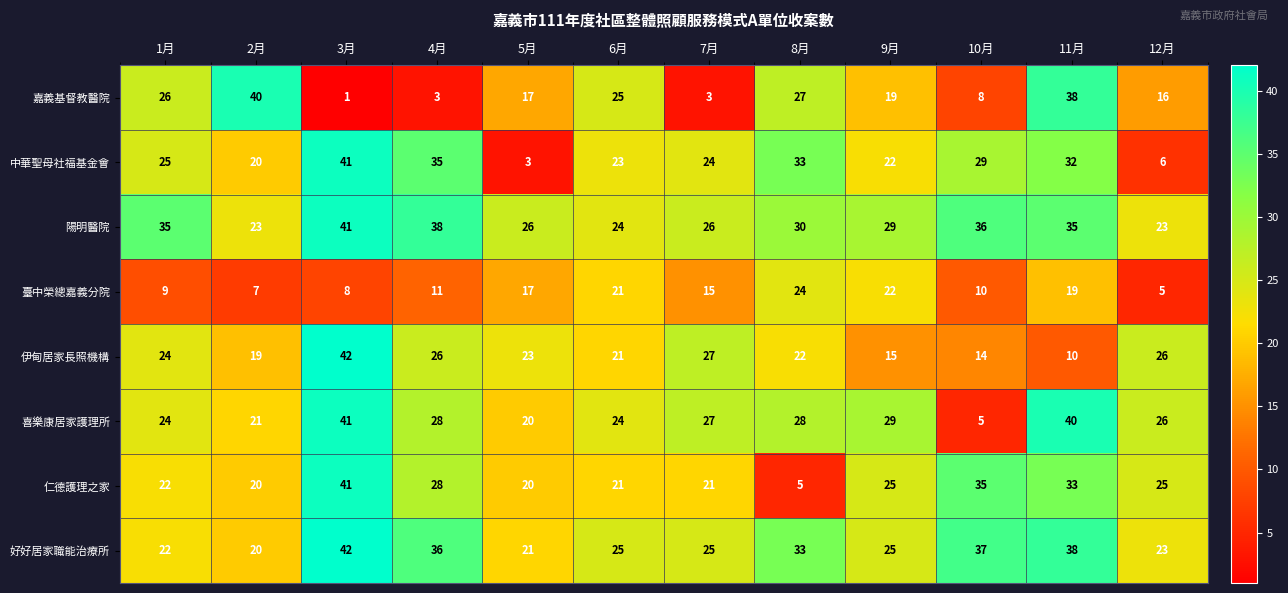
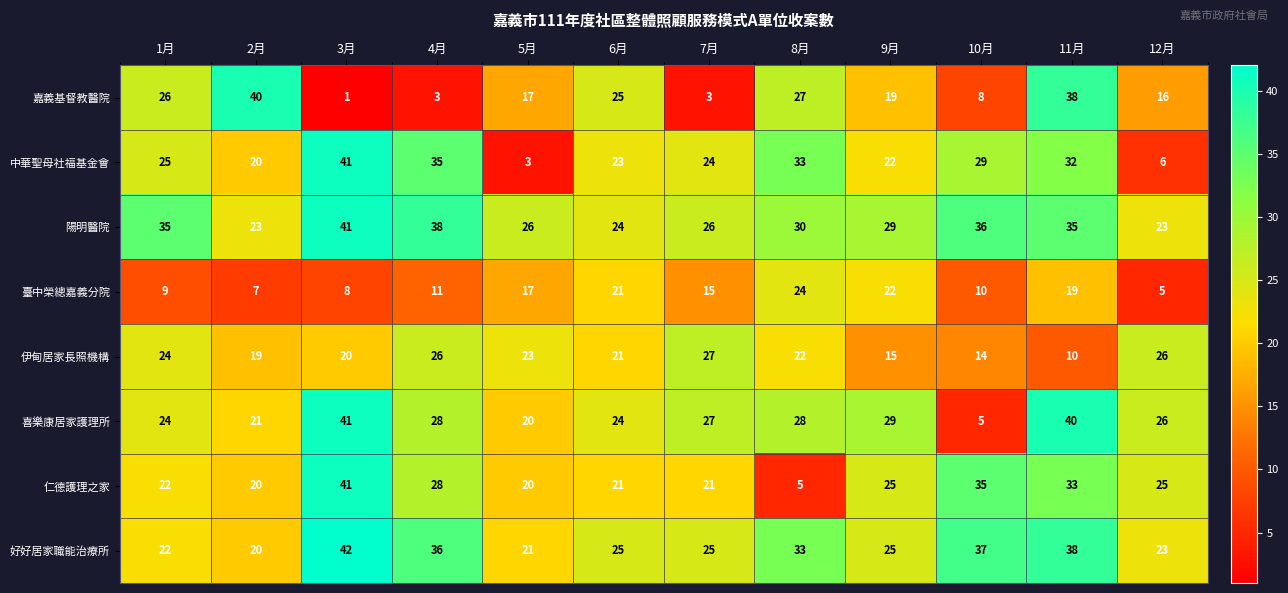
伊甸居家長照機構, 3月: 42 -> 20
